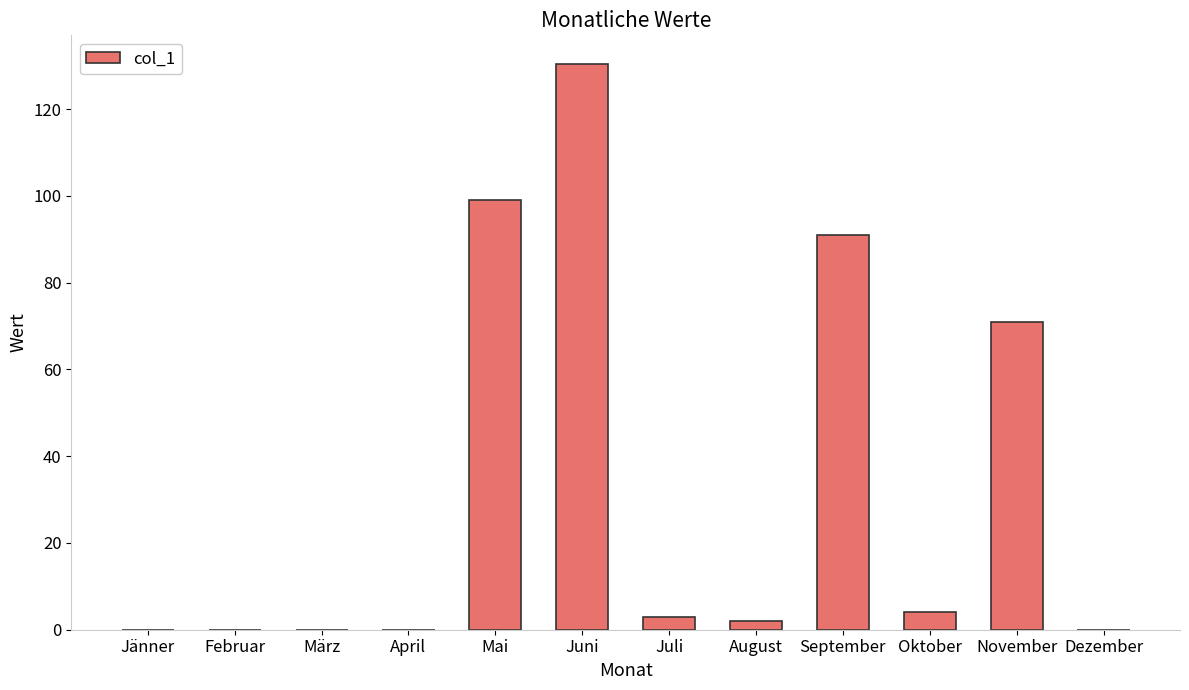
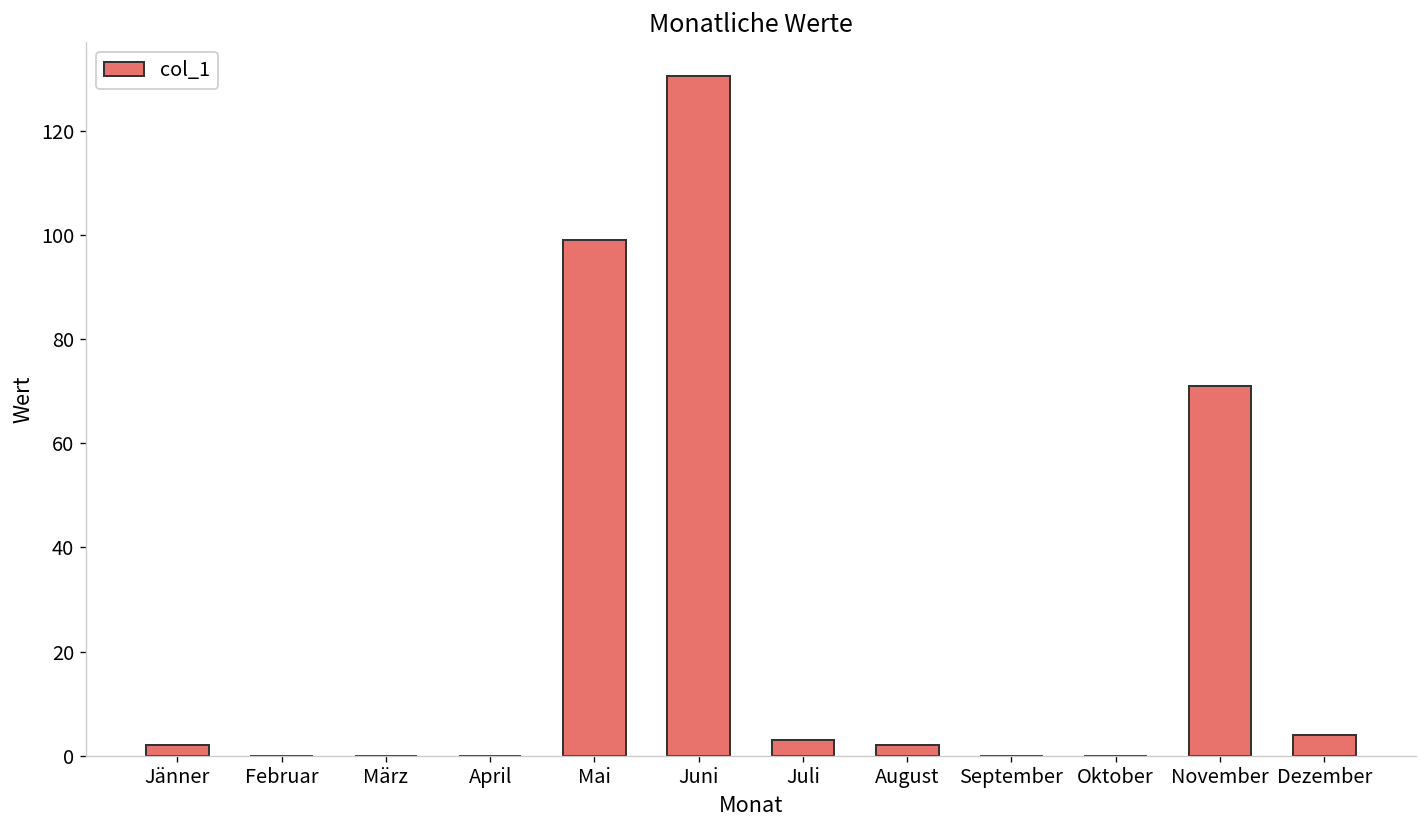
Jänner: 0 -> 2
September: 91 -> 0
Oktober: 4 -> 0
Dezember: 0 -> 4
